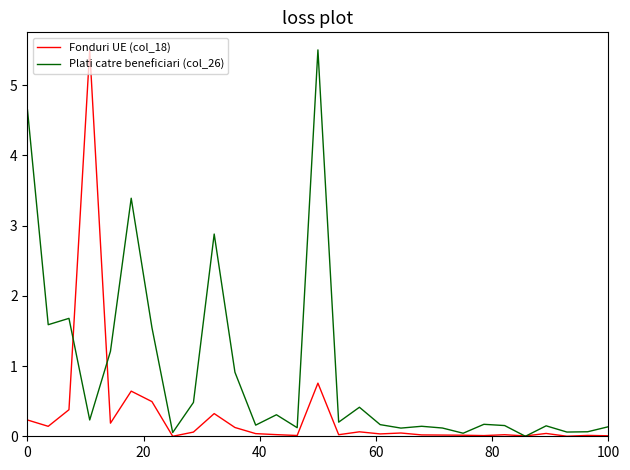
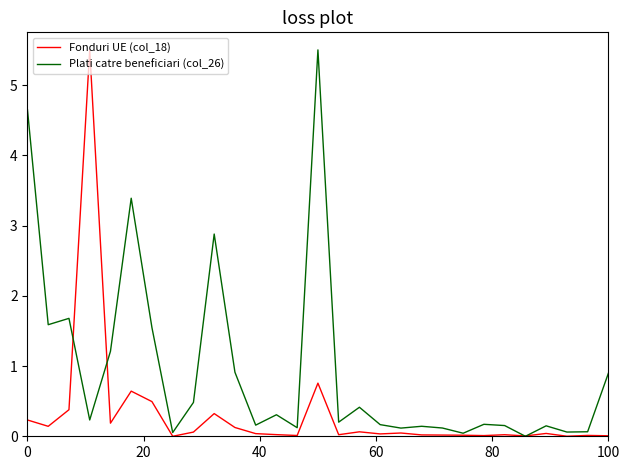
Plati catre beneficiari (col_26), 100: 0.1 -> 0.9
